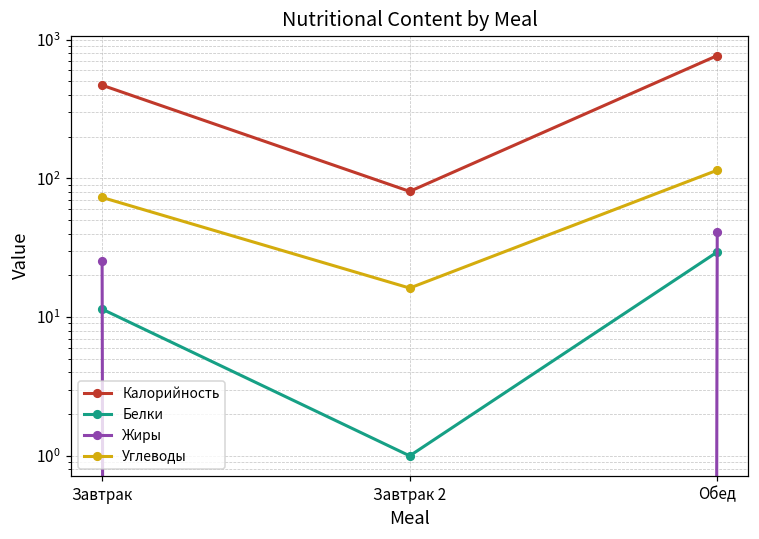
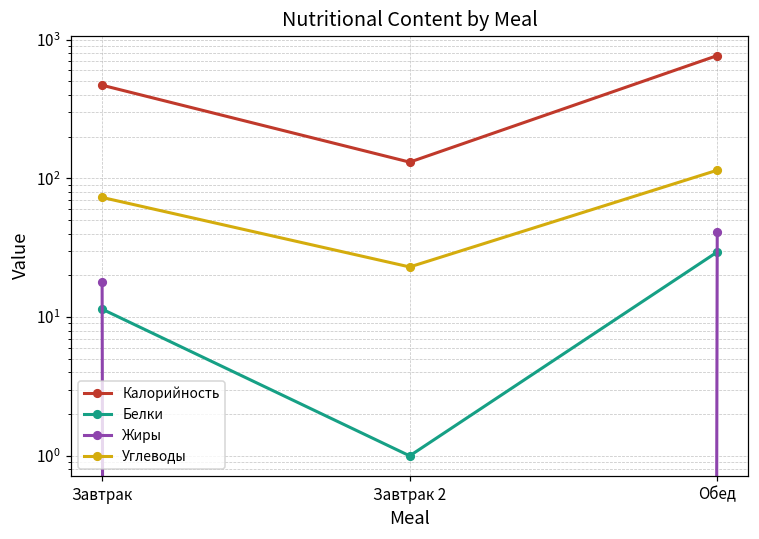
Жиры, Завтрак: 25 -> 18
Калорийность, Завтрак 2: 80 -> 130
Углеводы, Завтрак 2: 16 -> 23
